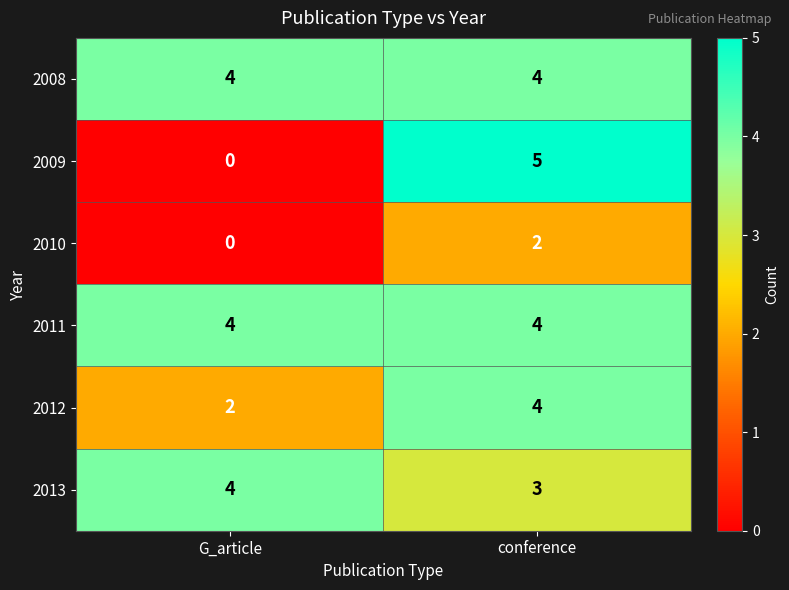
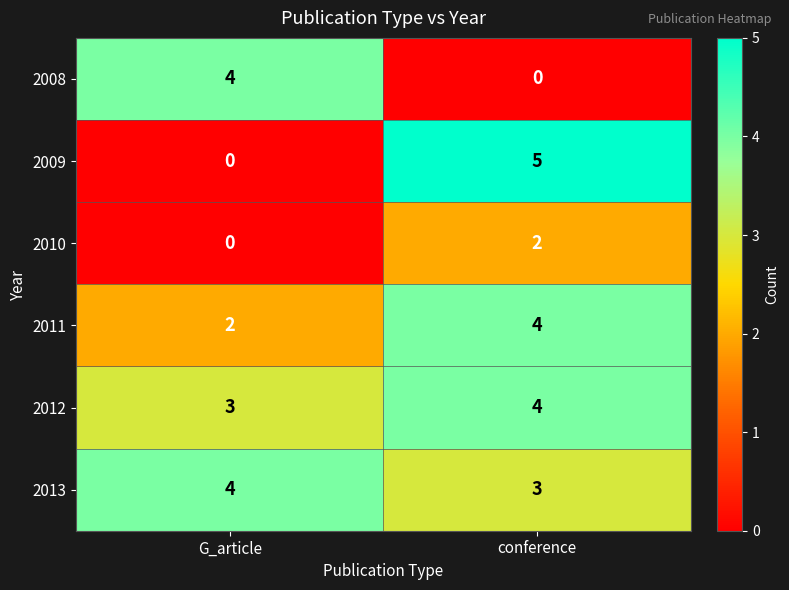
2008, conference: 4 -> 0
2011, G_article: 4 -> 2
2012, G_article: 2 -> 3
